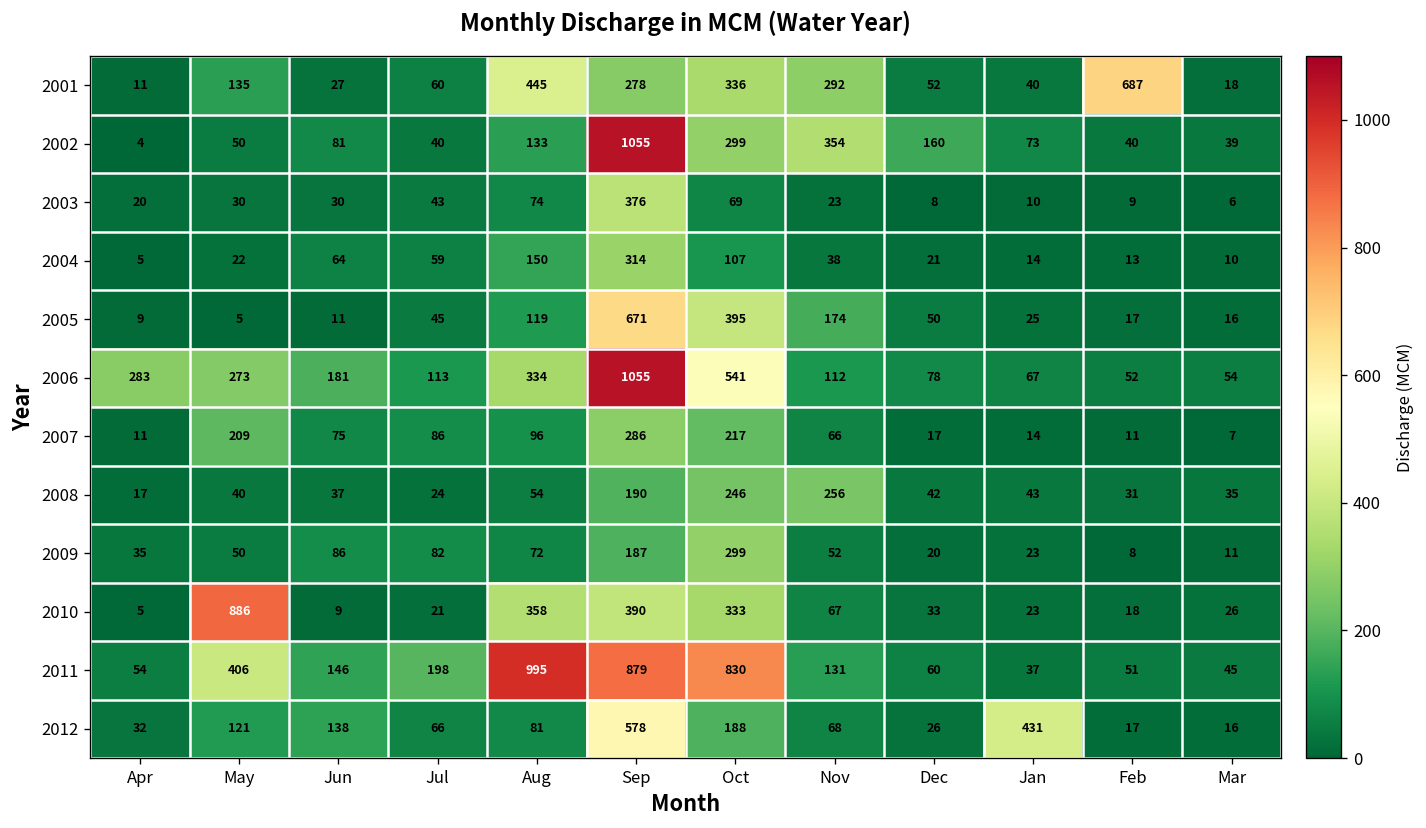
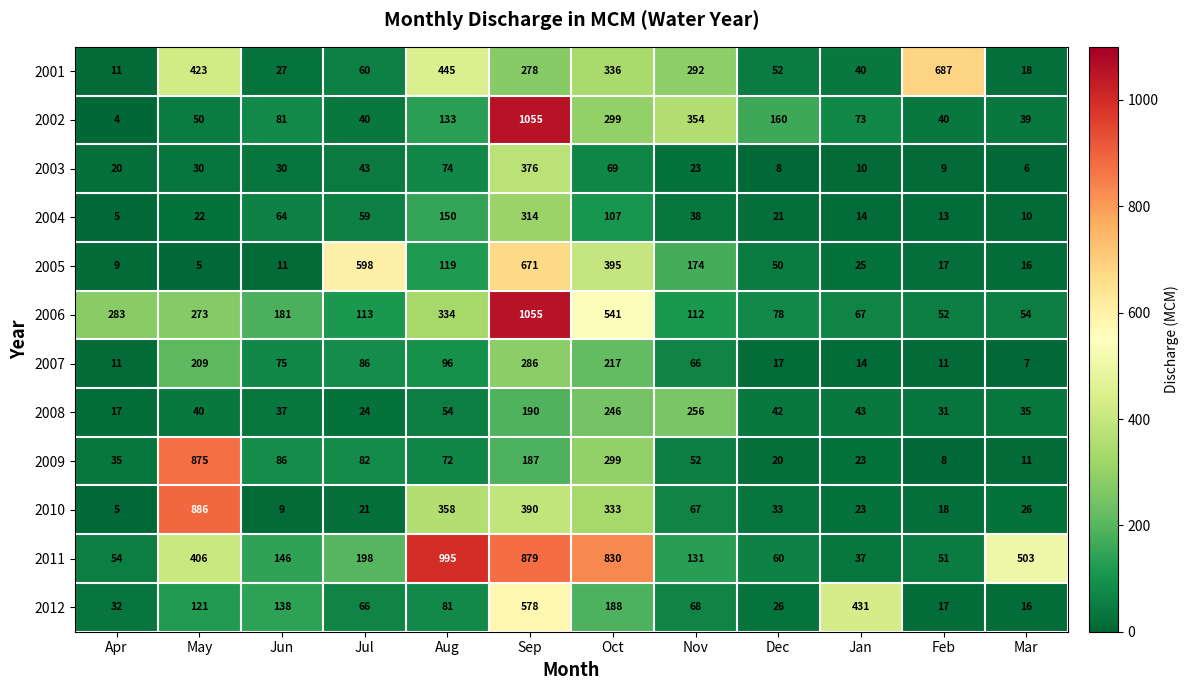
2001, May: 135 -> 423
2005, Jul: 45 -> 598
2009, May: 50 -> 875
2011, Mar: 45 -> 503
